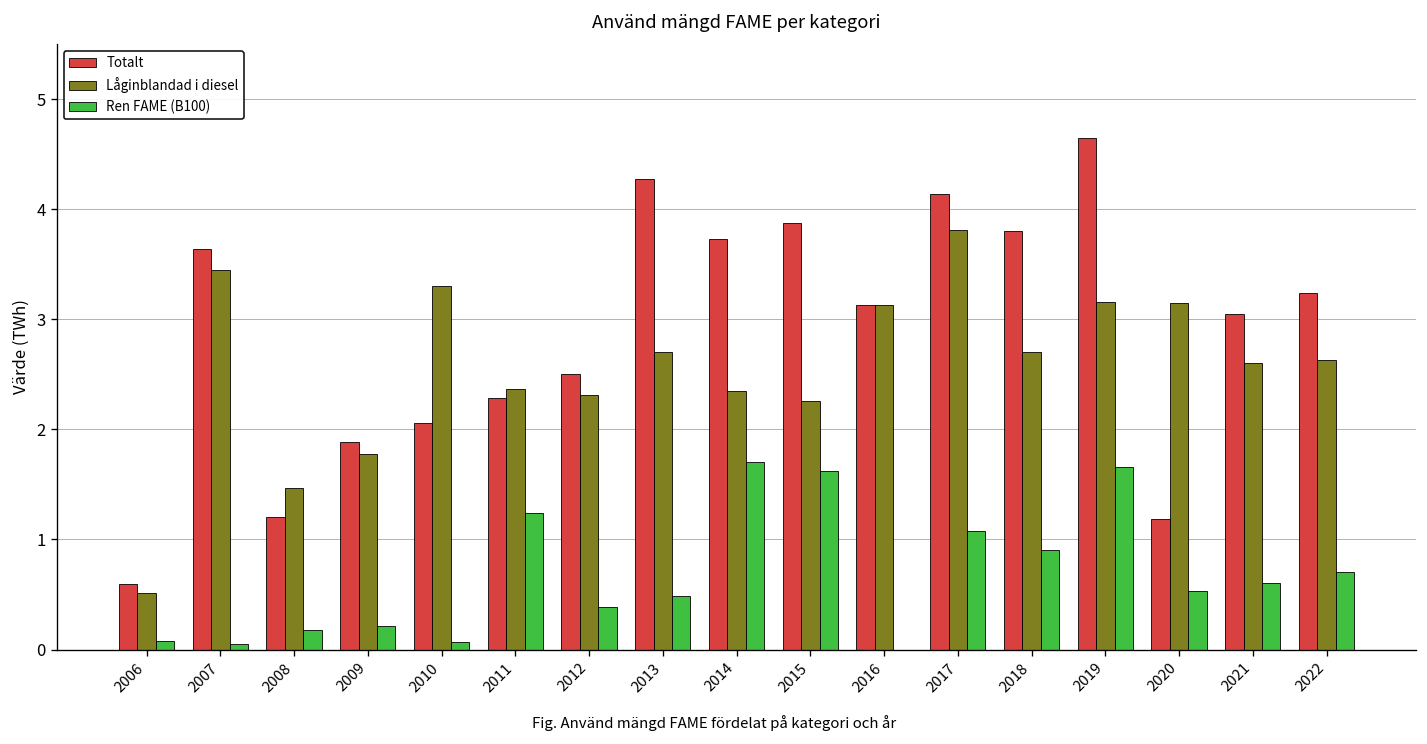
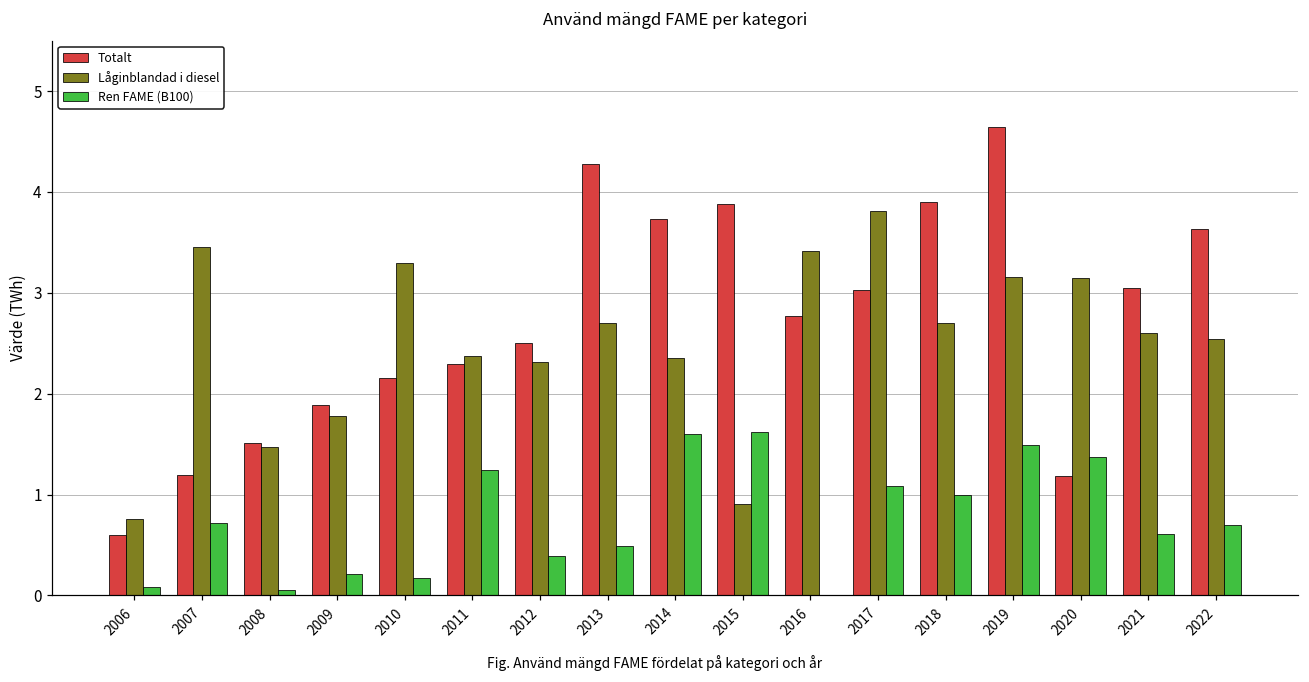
Låginblandad i diesel, 2006: 0.5 -> 0.8
Totalt, 2007: 3.6 -> 1.2
Ren FAME (B100), 2007: 0.1 -> 0.7
Totalt, 2008: 1.2 -> 1.5
Ren FAME (B100), 2008: 0.2 -> 0.1
Totalt, 2010: 2.1 -> 2.2
Ren FAME (B100), 2010: 0.1 -> 0.2
Ren FAME (B100), 2014: 1.7 -> 1.6
Låginblandad i diesel, 2015: 2.3 -> 0.9
Totalt, 2016: 3.1 -> 2.8
Låginblandad i diesel, 2016: 3.1 -> 3.4
Totalt, 2017: 4.1 -> 3.0
Totalt, 2018: 3.8 -> 3.9
Ren FAME (B100), 2018: 0.9 -> 1.0
Ren FAME (B100), 2019: 1.7 -> 1.5
Ren FAME (B100), 2020: 0.5 -> 1.4
Totalt, 2022: 3.2 -> 3.6
Låginblandad i diesel, 2022: 2.6 -> 2.5
